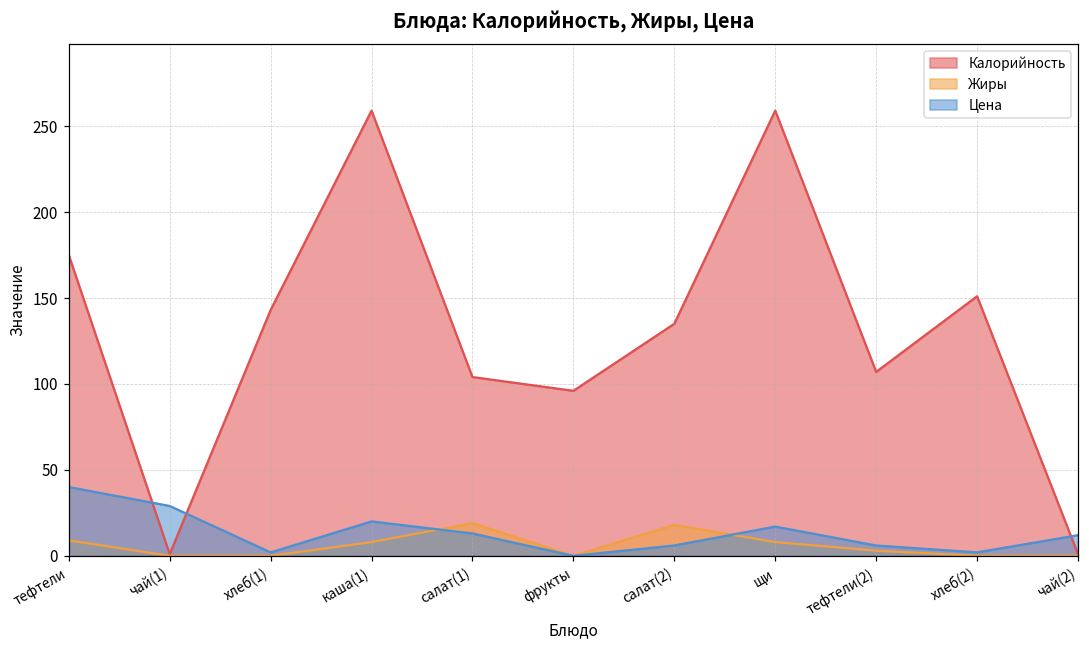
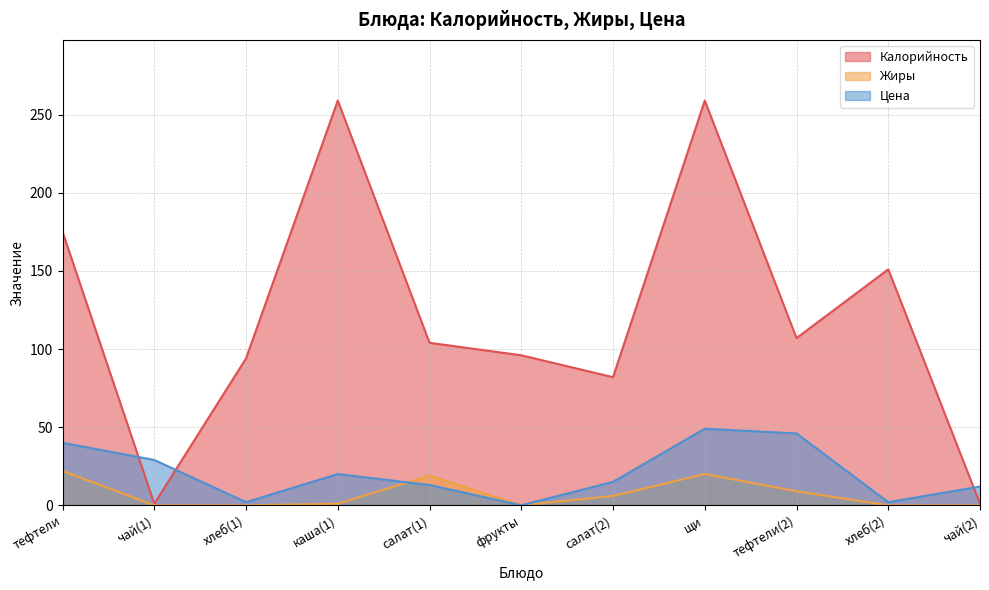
Жиры, тефтели: 9 -> 22
Калорийность, хлеб(1): 143 -> 94
Жиры, каша(1): 8 -> 1
Калорийность, салат(2): 135 -> 82
Жиры, салат(2): 18 -> 6
Цена, салат(2): 6 -> 15
Жиры, щи: 8 -> 20
Цена, щи: 17 -> 49
Жиры, тефтели(2): 3 -> 9
Цена, тефтели(2): 6 -> 46
